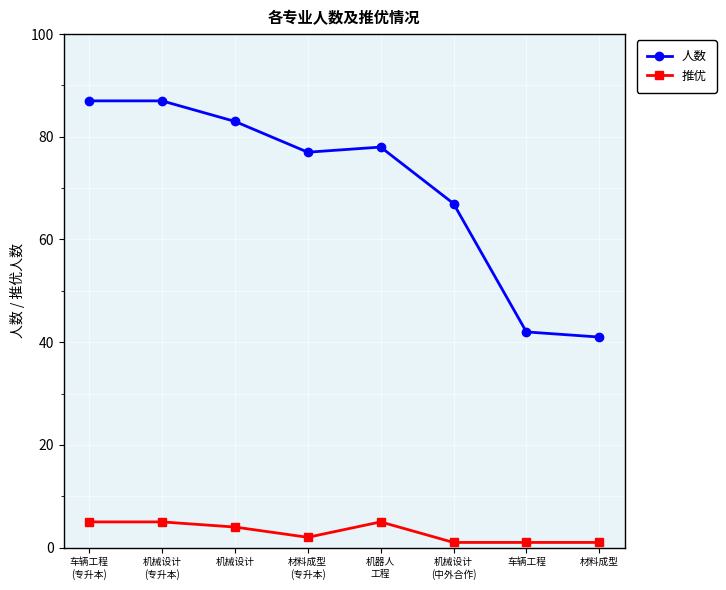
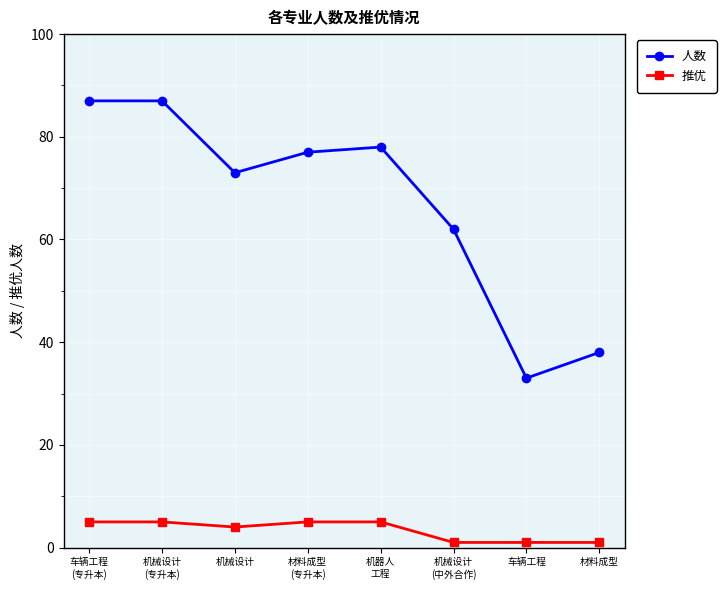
人数, 机械设计: 83 -> 73
推优, 材料成型 (专升本): 2 -> 5
人数, 机械设计 (中外合作): 67 -> 62
人数, 车辆工程: 42 -> 33
人数, 材料成型: 41 -> 38
